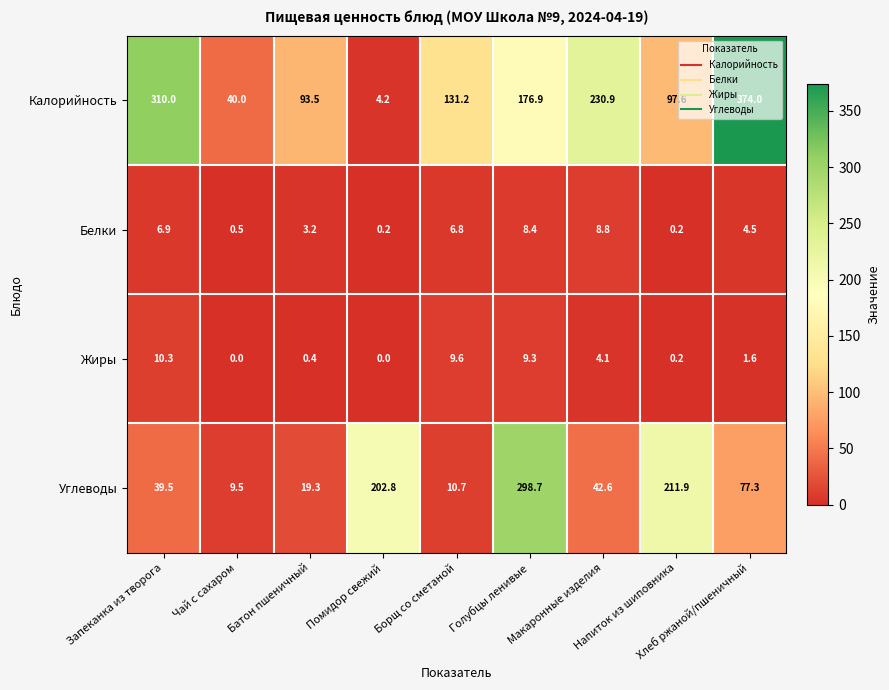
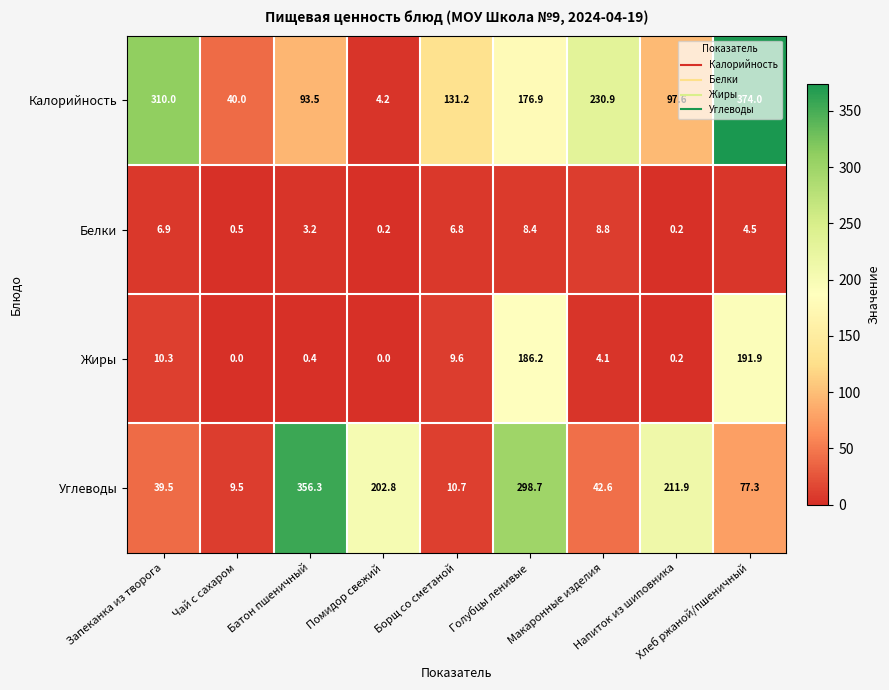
Жиры, Голубцы ленивые: 9.3 -> 186.2
Жиры, Хлеб ржаной/пшеничный: 1.6 -> 191.9
Углеводы, Батон пшеничный: 19.3 -> 356.3
